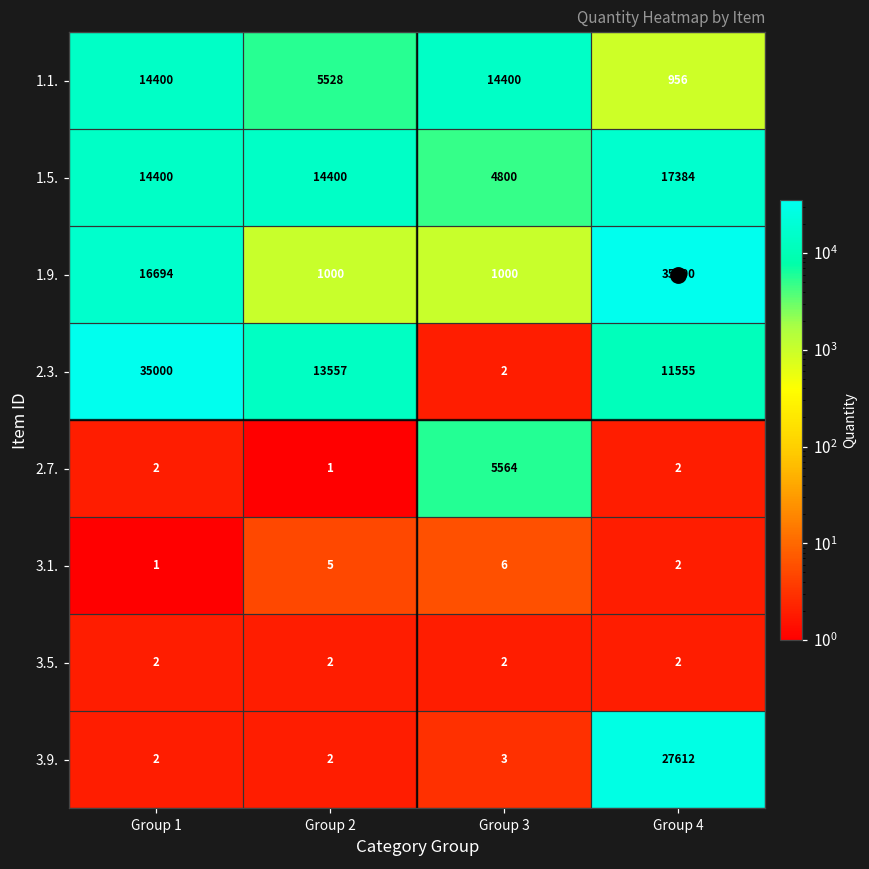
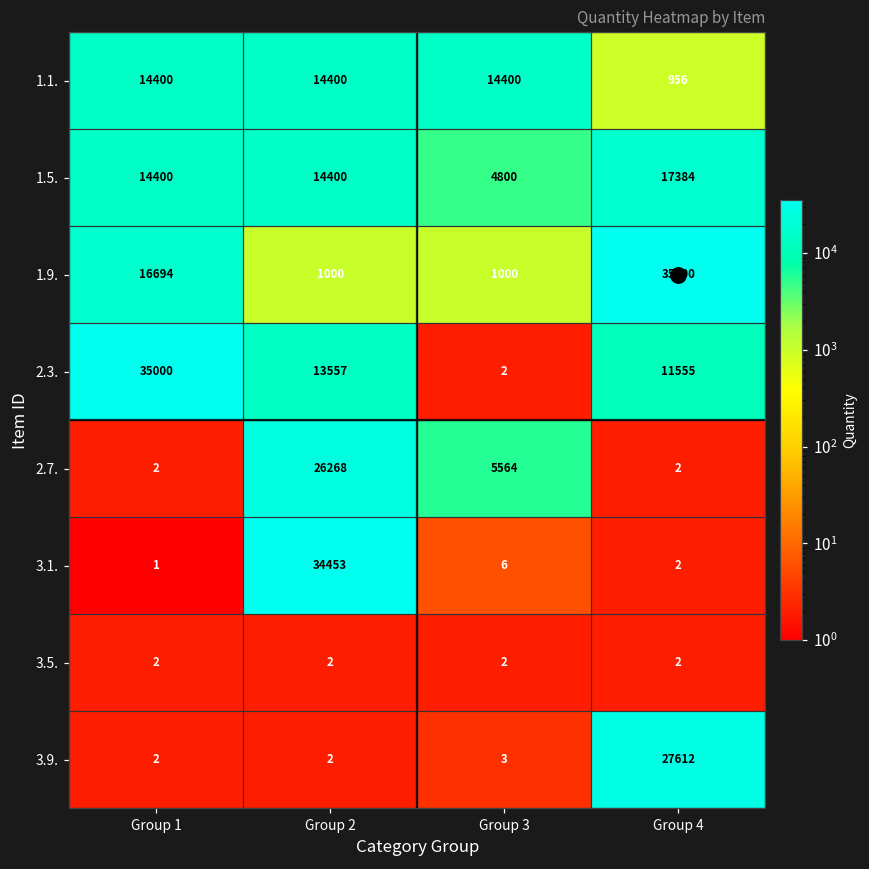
1.1., Group 2: 5528 -> 14400
2.7., Group 2: 1 -> 26268
3.1., Group 2: 5 -> 34453
